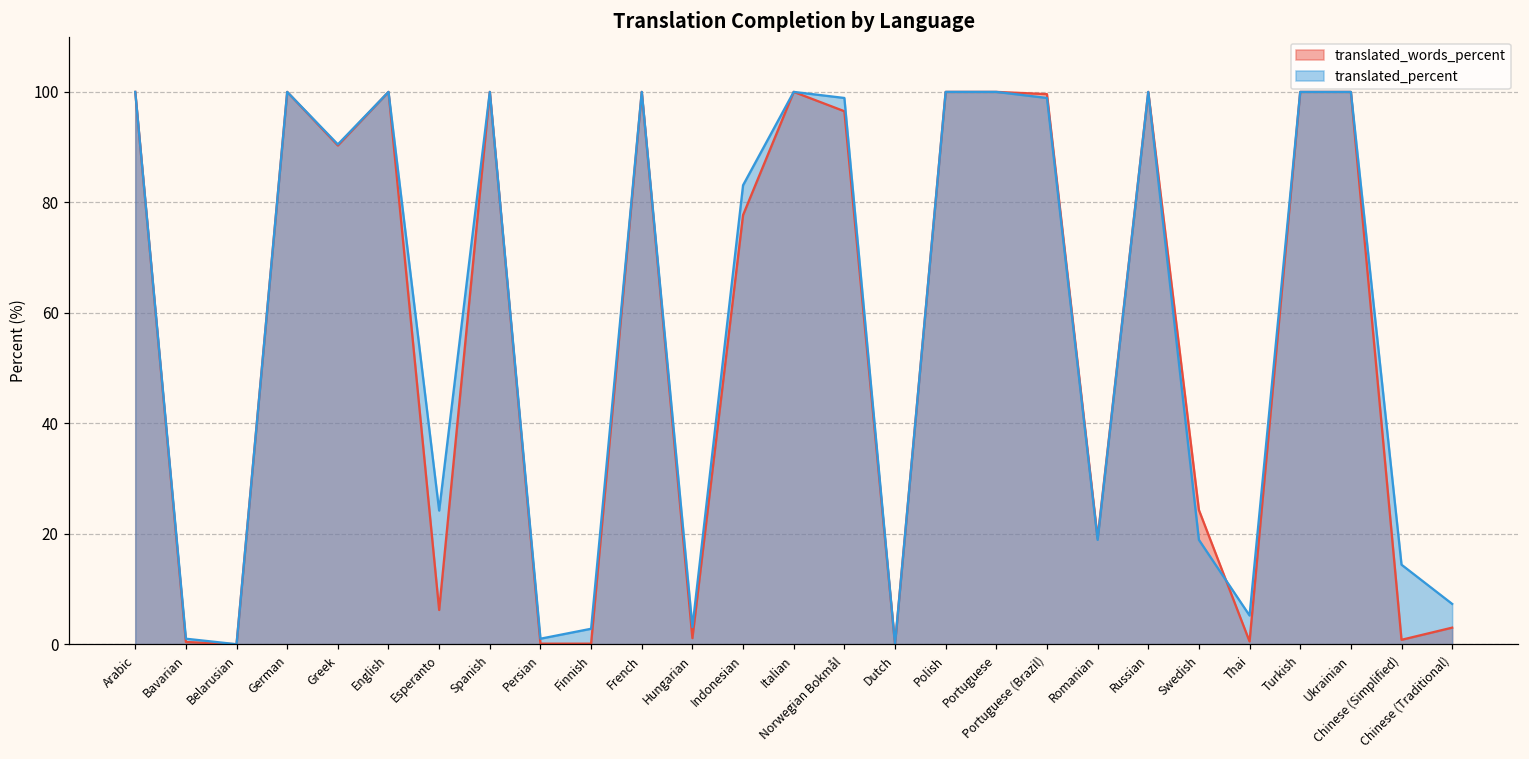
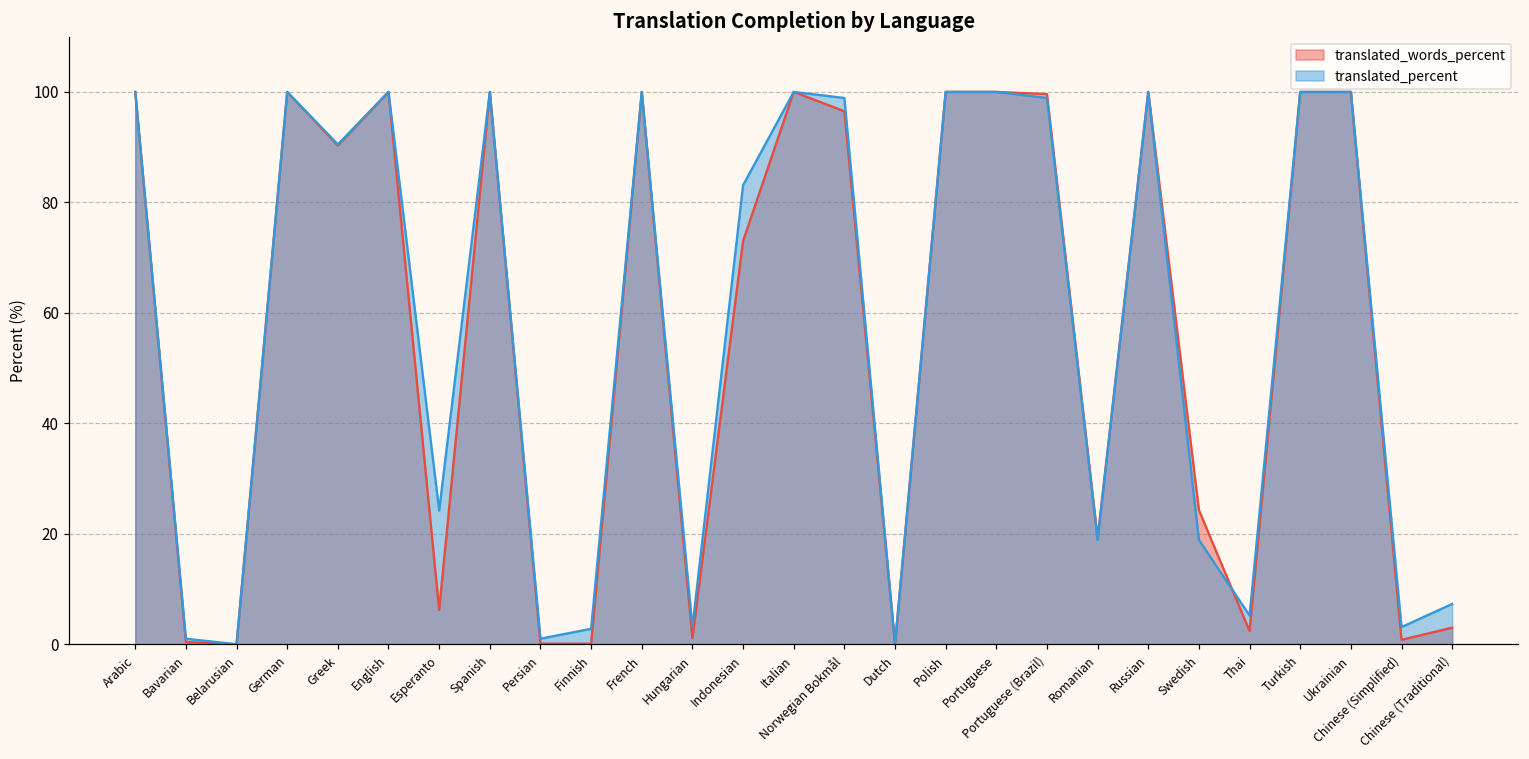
translated_words_percent, Indonesian: 78 -> 73
translated_words_percent, Thai: 1 -> 2
translated_percent, Chinese (Simplified): 14 -> 3
